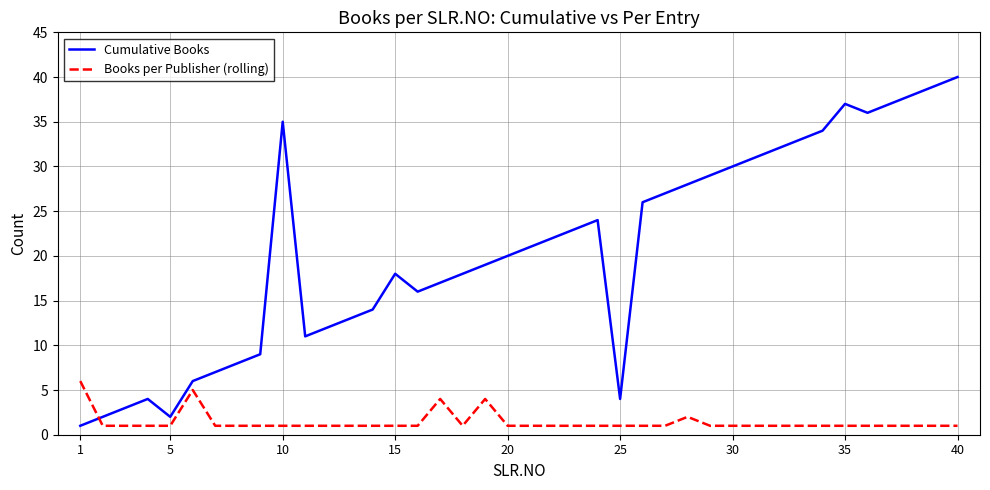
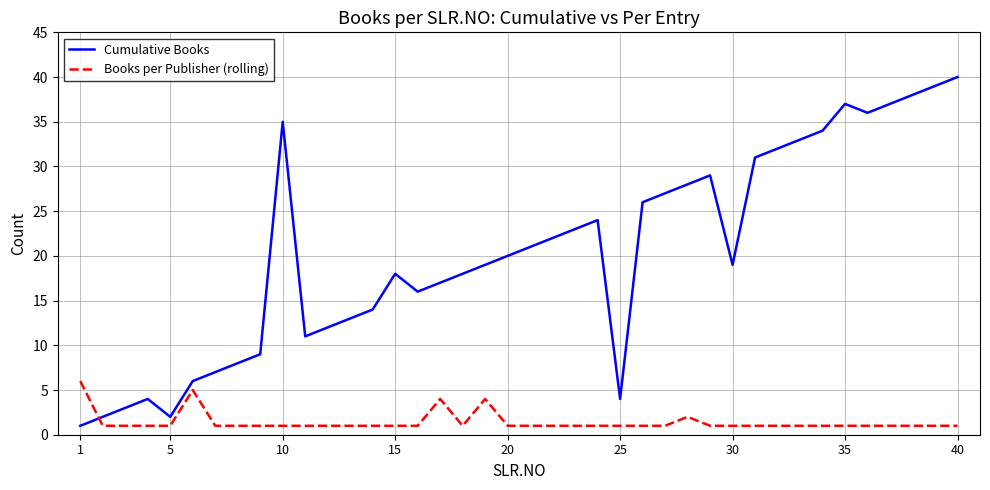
Cumulative Books, 30: 30 -> 19
